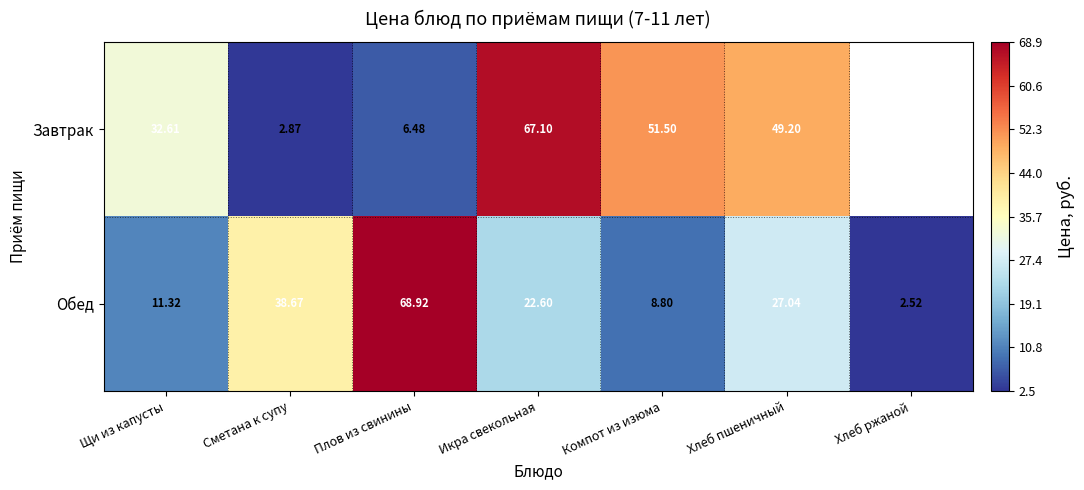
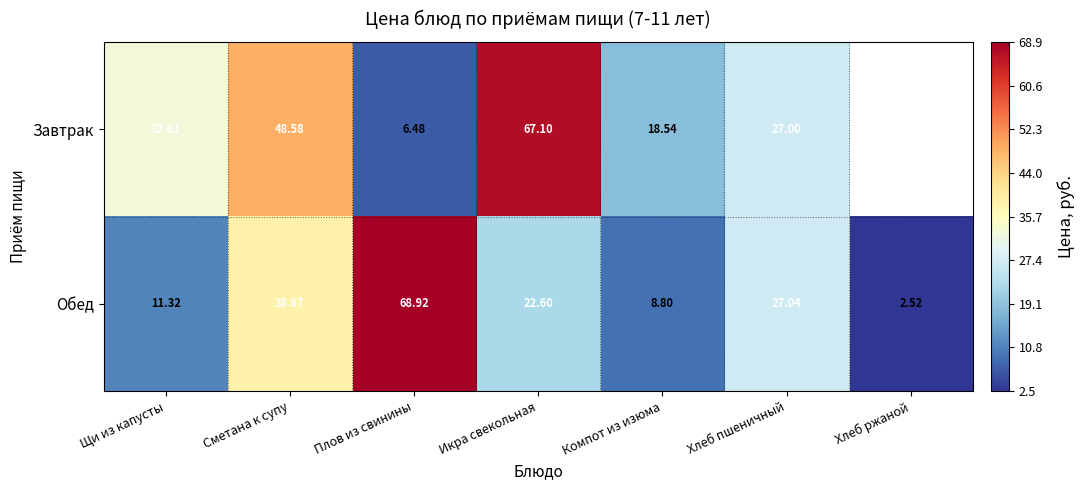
Завтрак, Сметана к супу: 2.87 -> 48.58
Завтрак, Компот из изюма: 51.50 -> 18.54
Завтрак, Хлеб пшеничный: 49.20 -> 27.00
